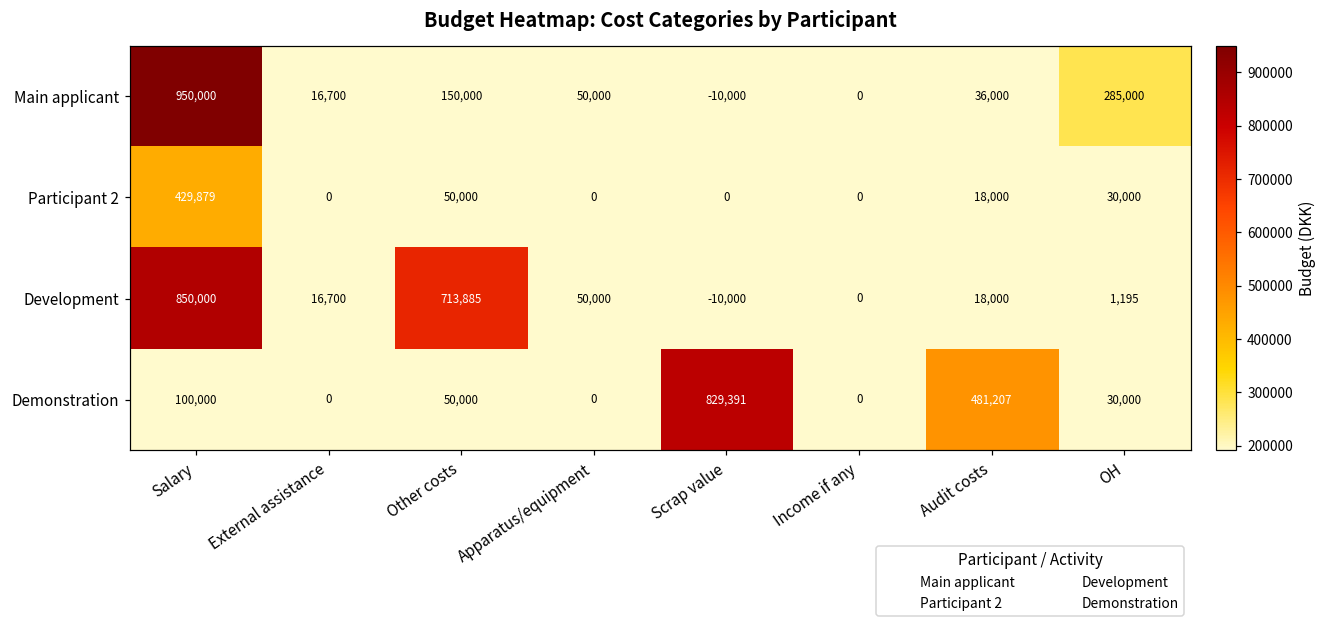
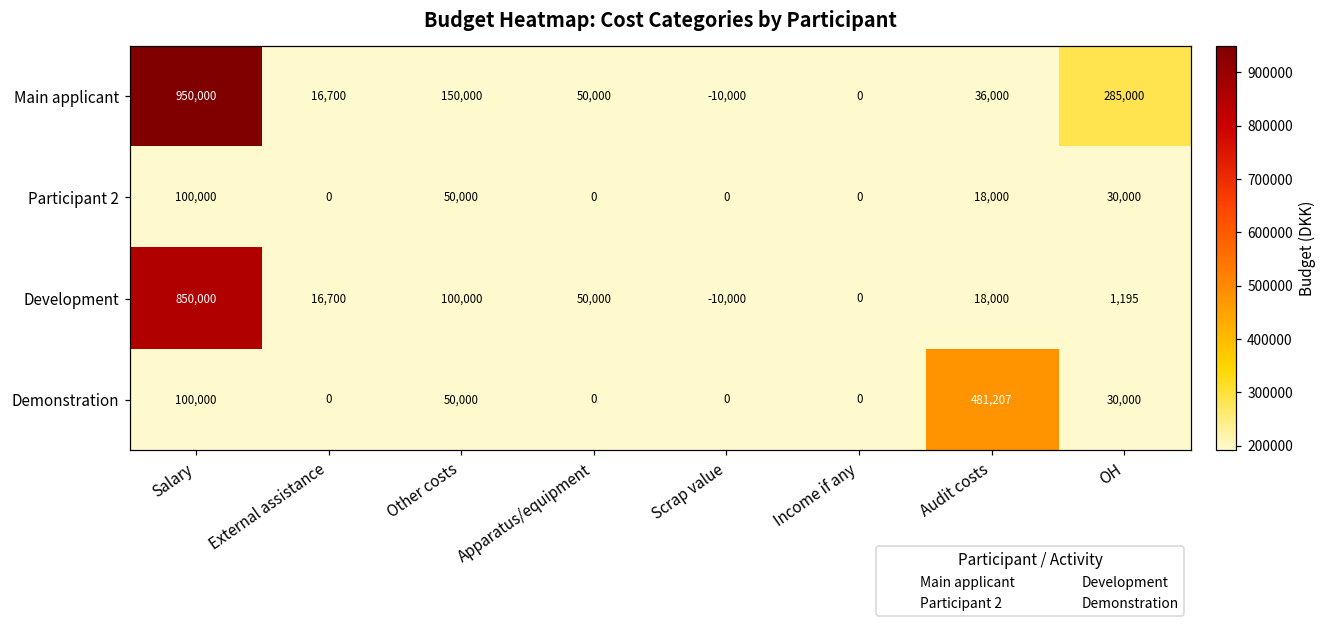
Participant 2, Salary: 429,879 -> 100,000
Development, Other costs: 713,885 -> 100,000
Demonstration, Scrap value: 829,391 -> 0
